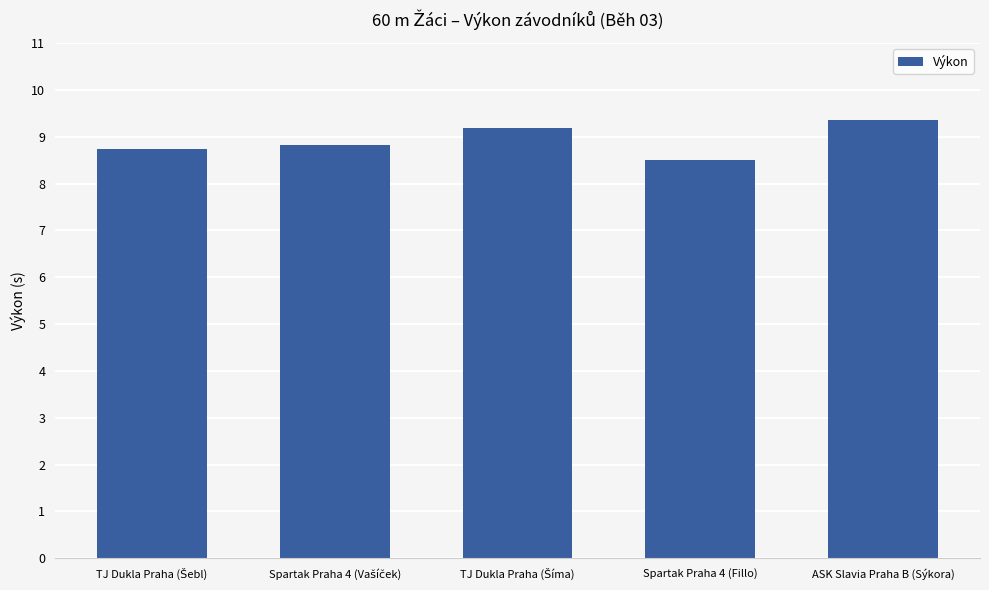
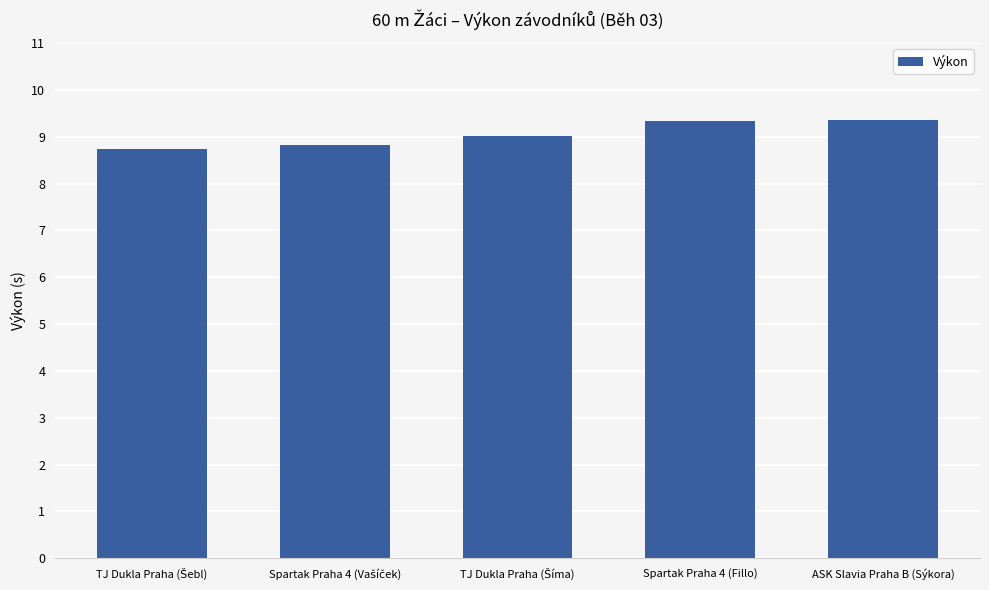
TJ Dukla Praha (Šíma): 9.2 -> 9.0
Spartak Praha 4 (Fillo): 8.5 -> 9.3
